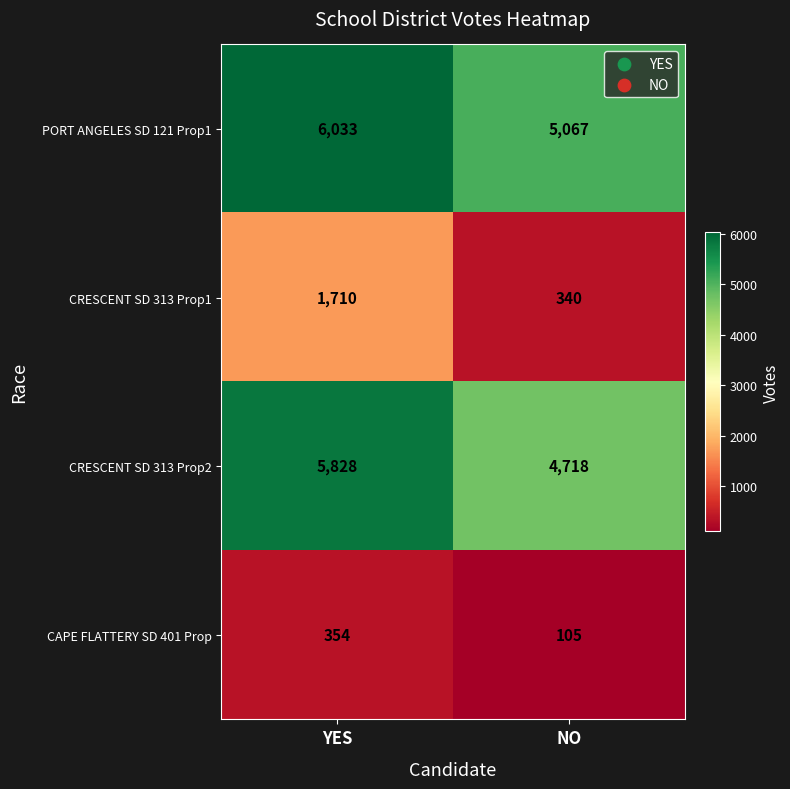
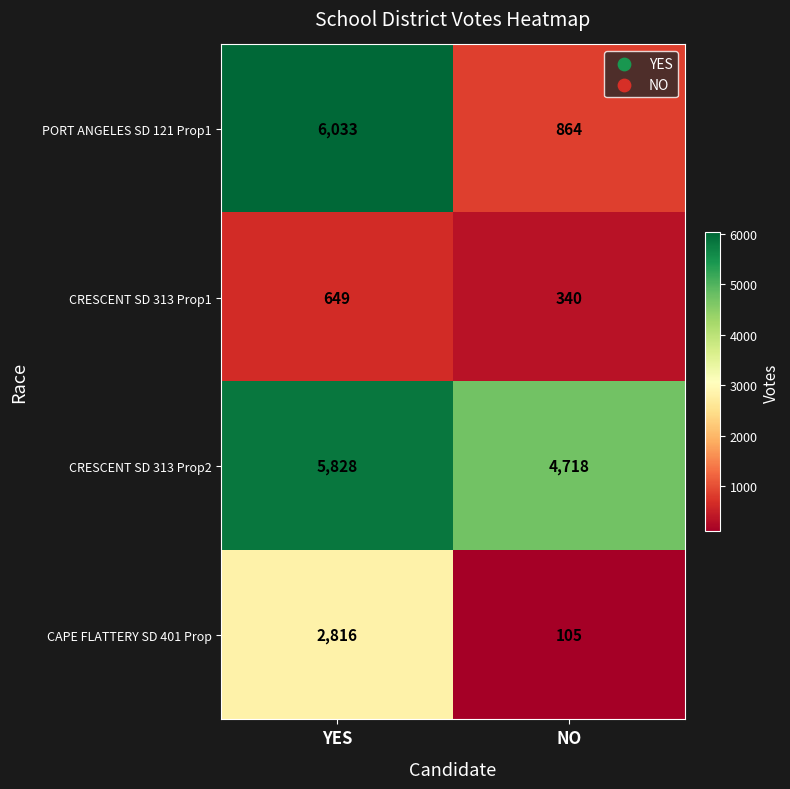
PORT ANGELES SD 121 Prop1, NO: 5,067 -> 864
CRESCENT SD 313 Prop1, YES: 1,710 -> 649
CAPE FLATTERY SD 401 Prop, YES: 354 -> 2,816
